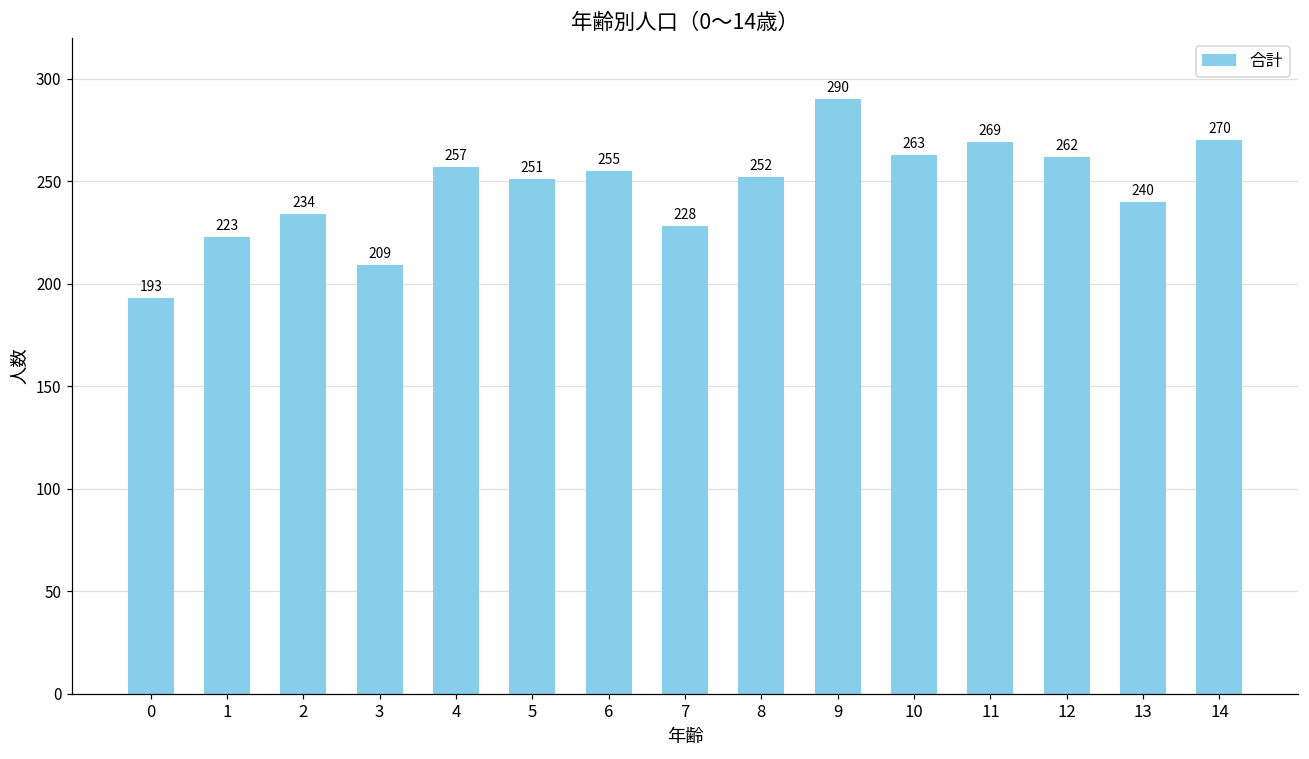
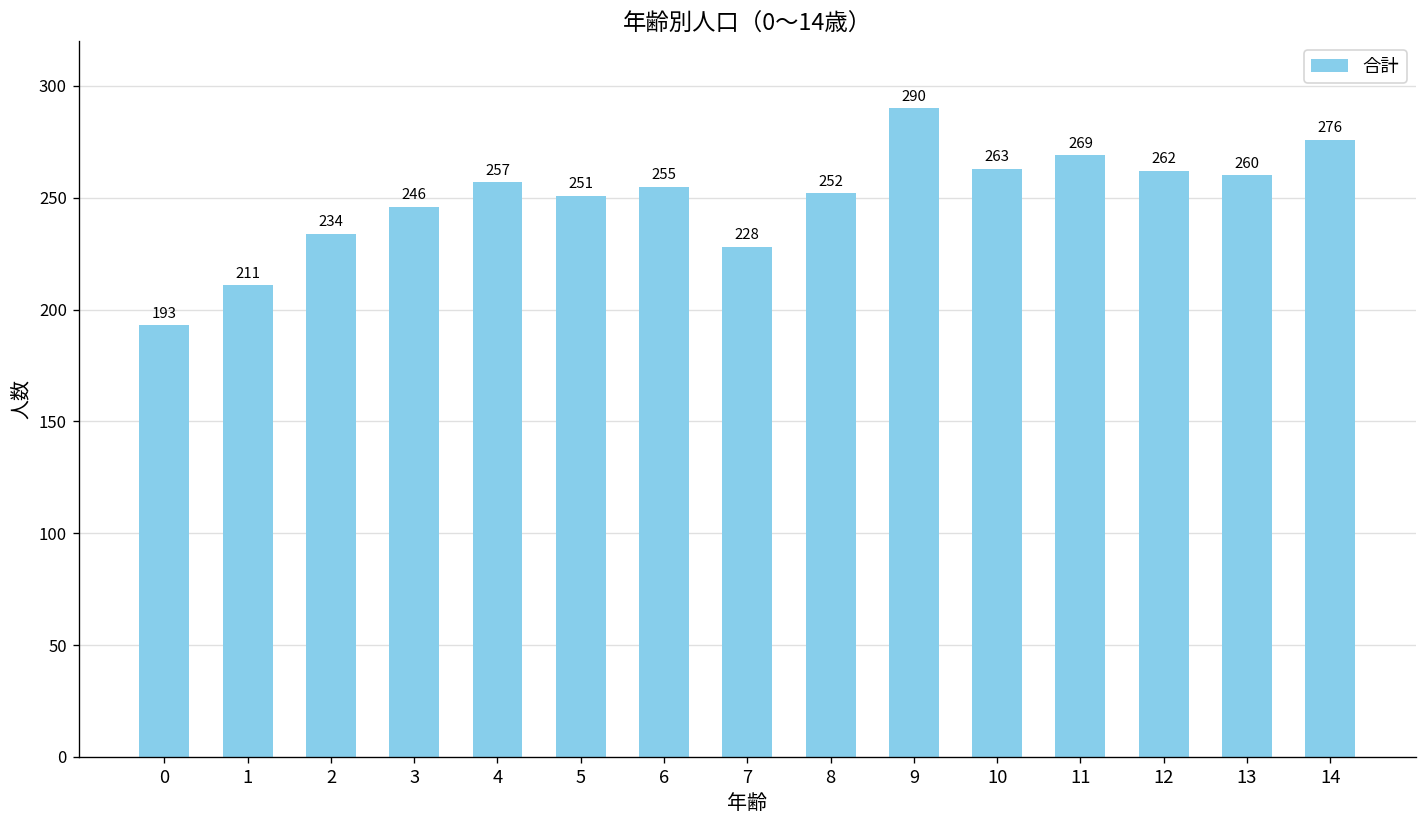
1: 223 -> 211
3: 209 -> 246
13: 240 -> 260
14: 270 -> 276
